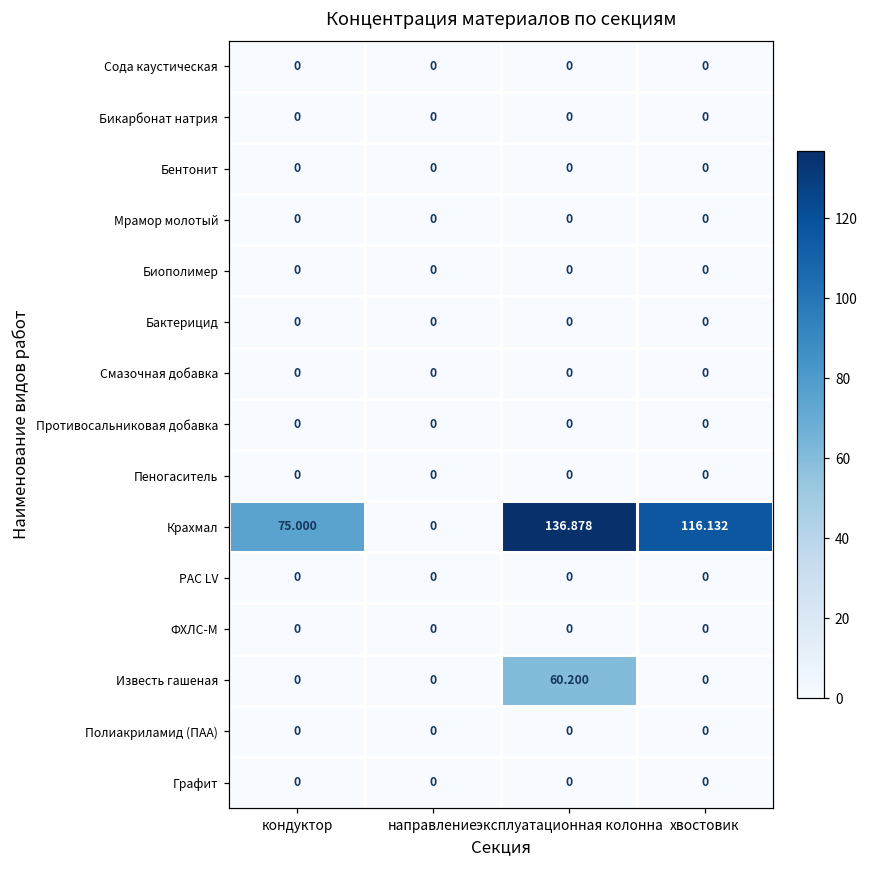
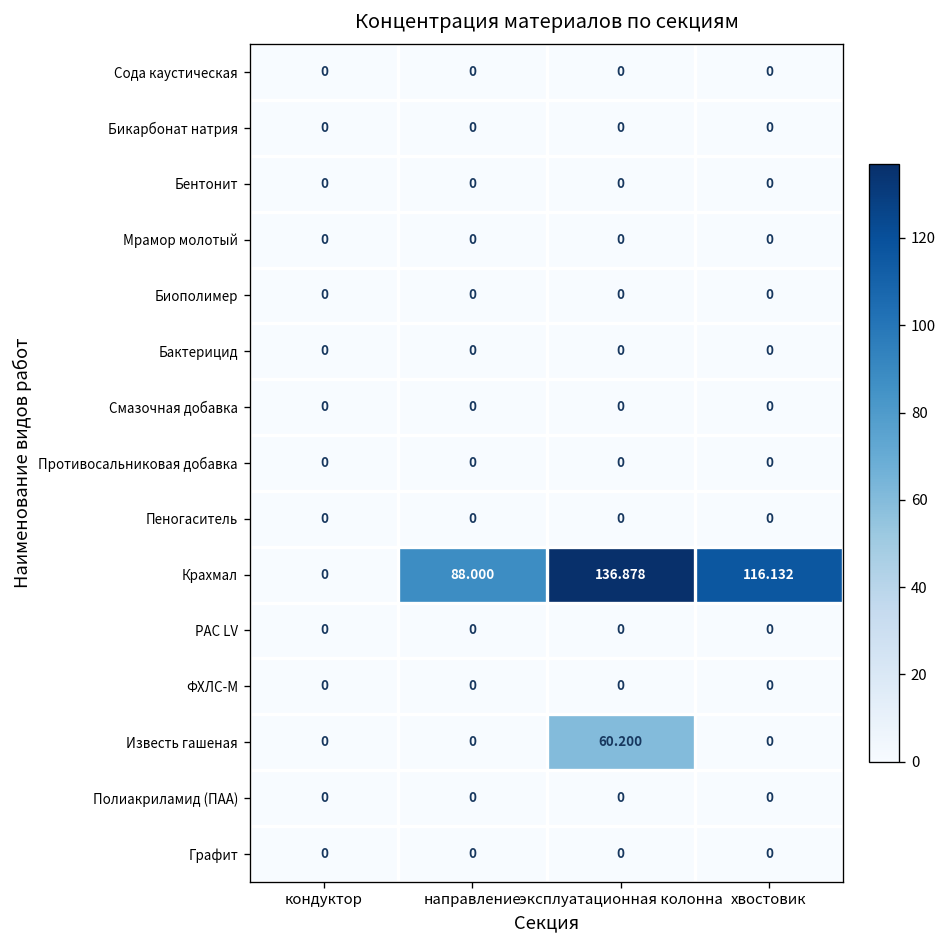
Крахмал, кондуктор: 75.000 -> 0
Крахмал, направление: 0 -> 88.000
